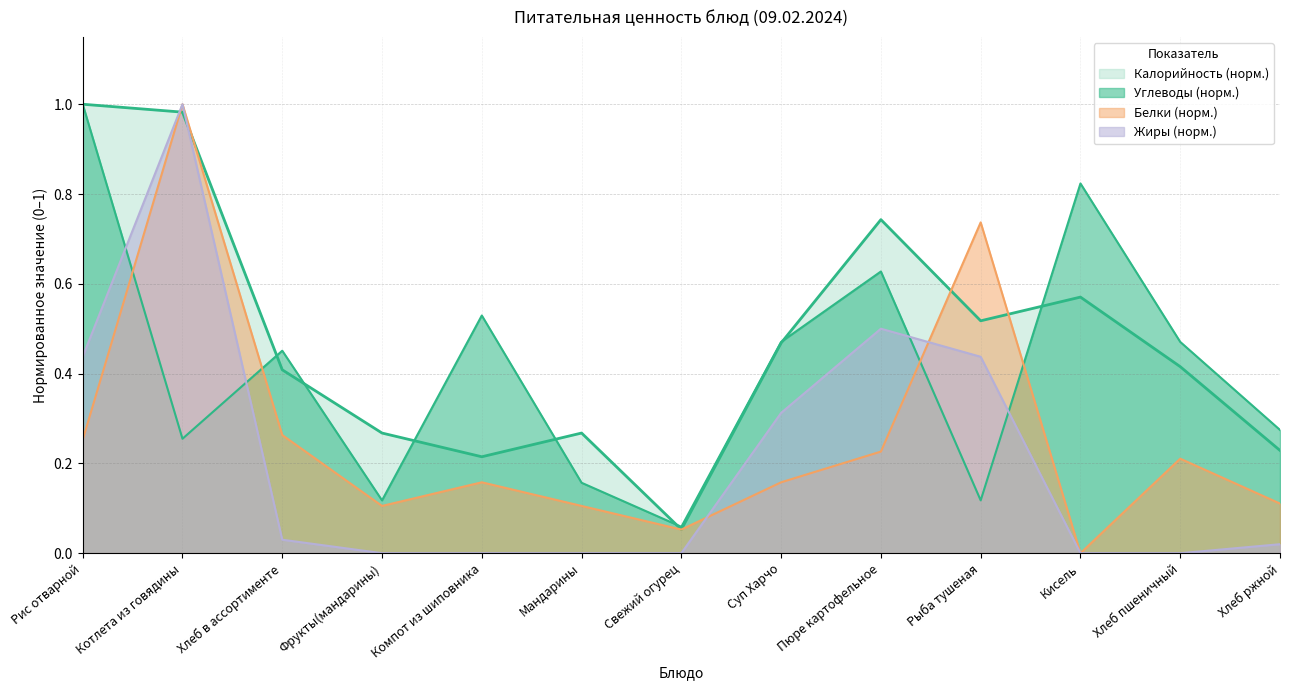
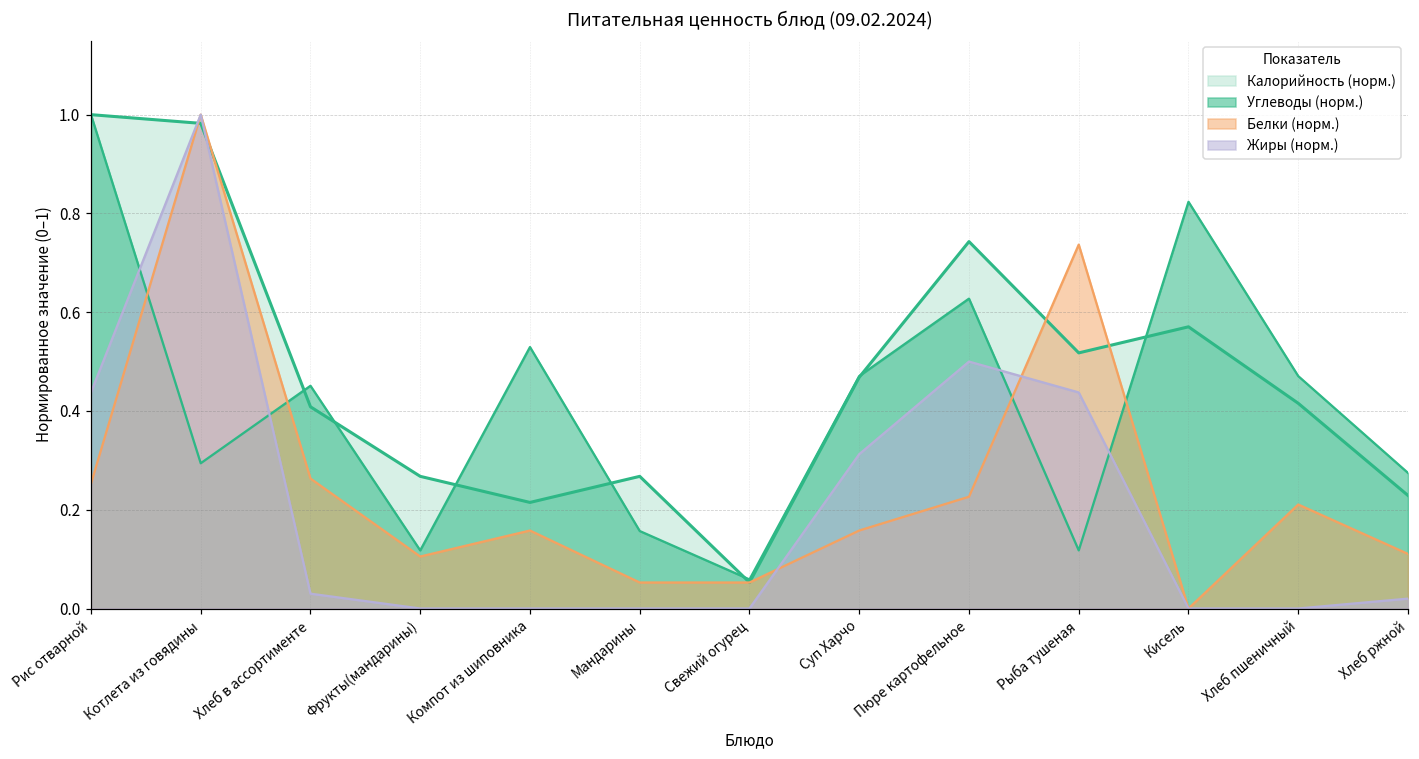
Углеводы (норм.), Котлета из говядины: 0.25 -> 0.29
Белки (норм.), Мандарины: 0.11 -> 0.05
